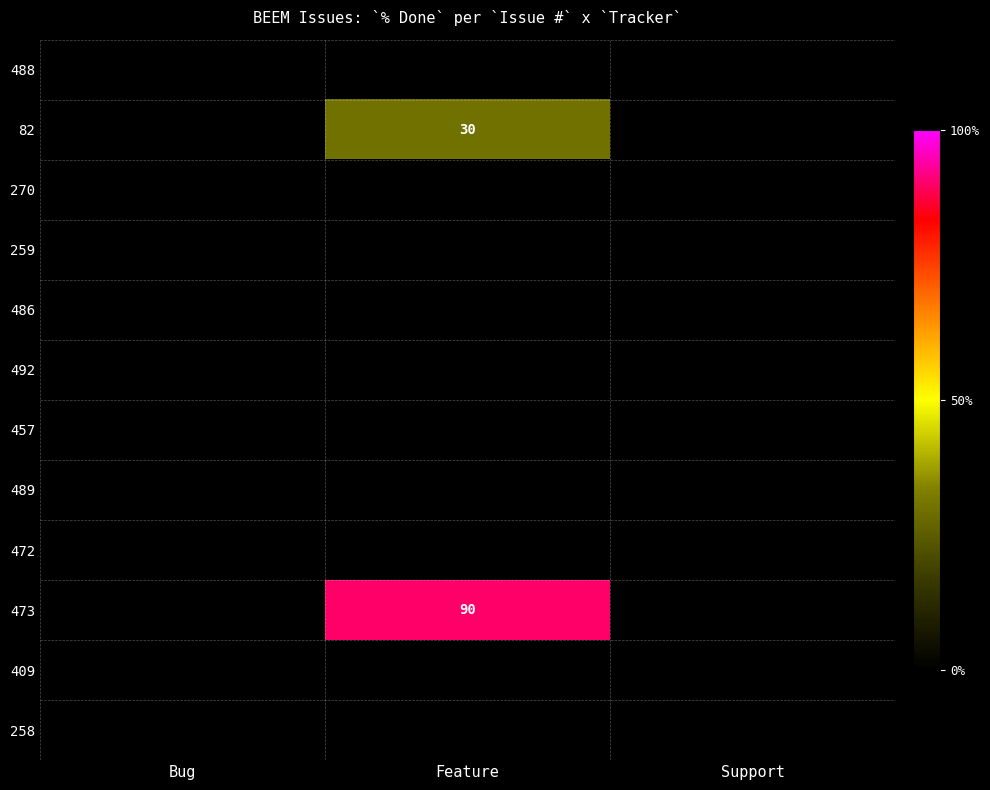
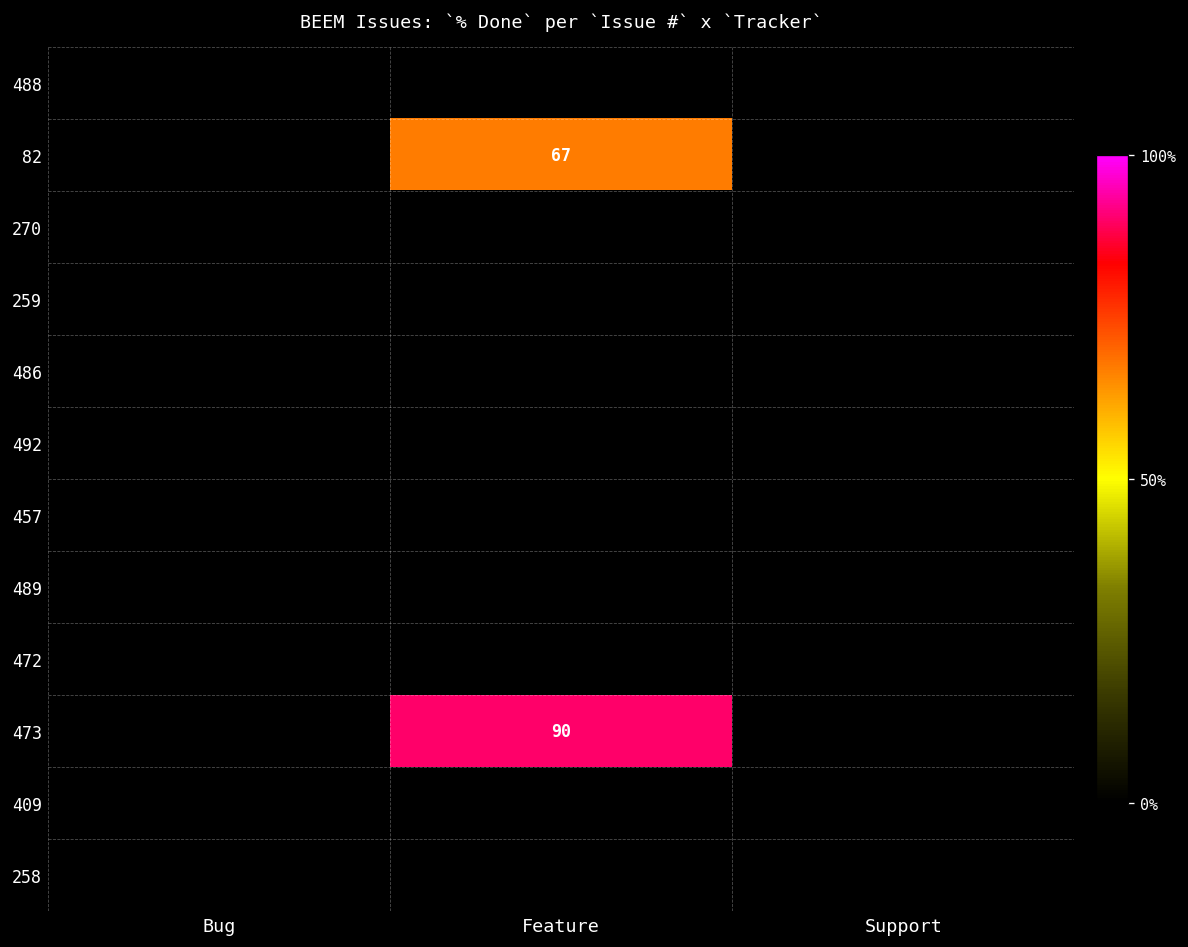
82, Feature: 30 -> 67
